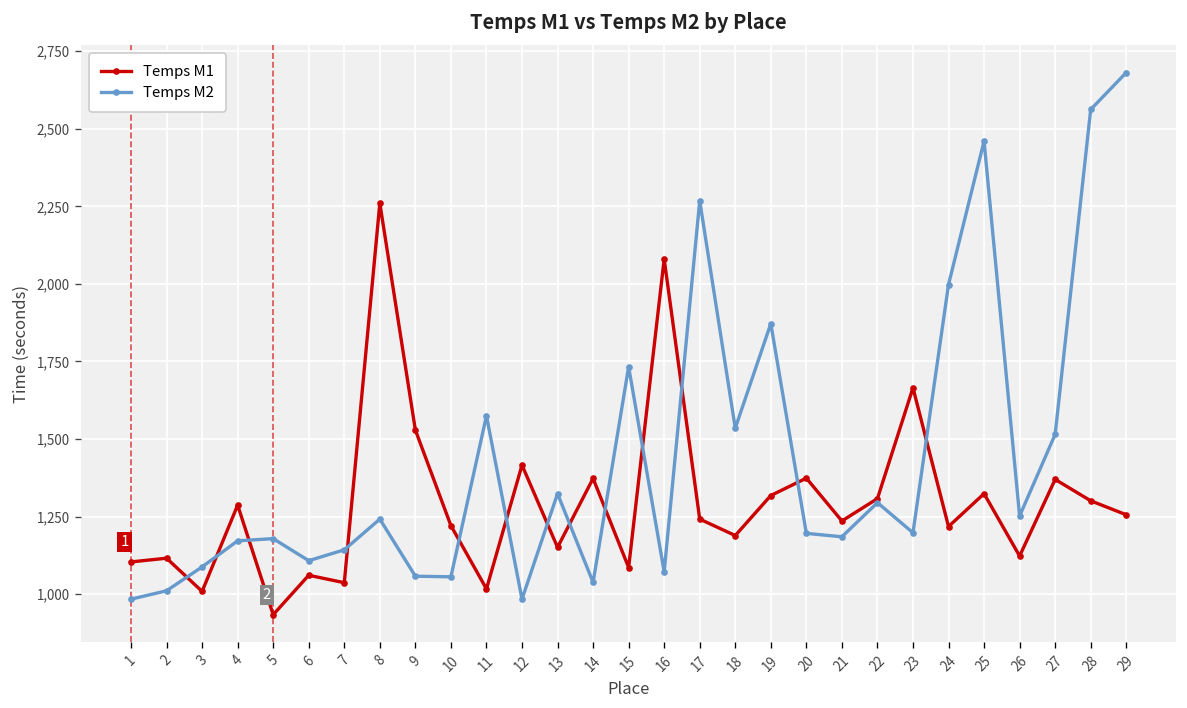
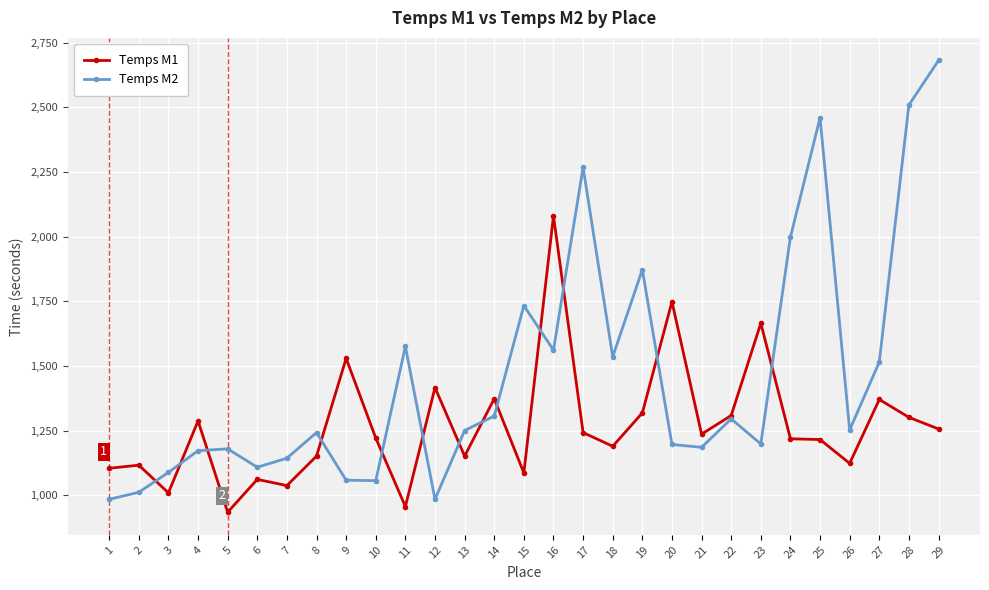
Temps M1, 8: 2,260 -> 1,150
Temps M1, 11: 1,020 -> 960
Temps M2, 13: 1,320 -> 1,250
Temps M2, 14: 1,040 -> 1,310
Temps M2, 16: 1,070 -> 1,560
Temps M1, 20: 1,370 -> 1,750
Temps M1, 25: 1,320 -> 1,220
Temps M2, 28: 2,560 -> 2,510
